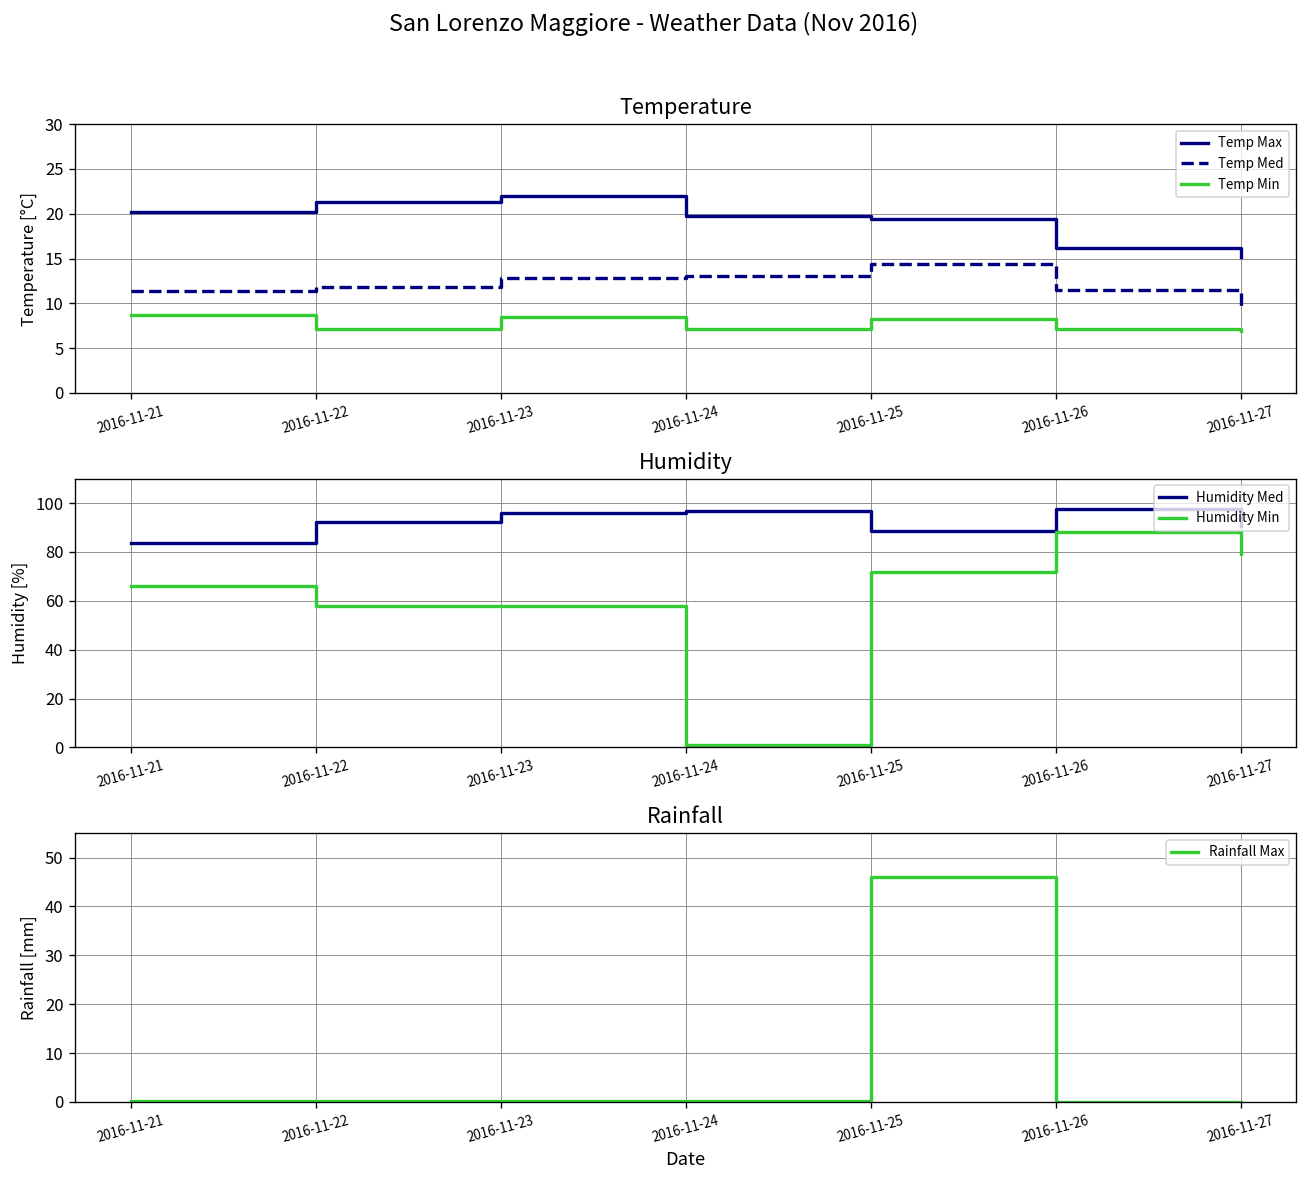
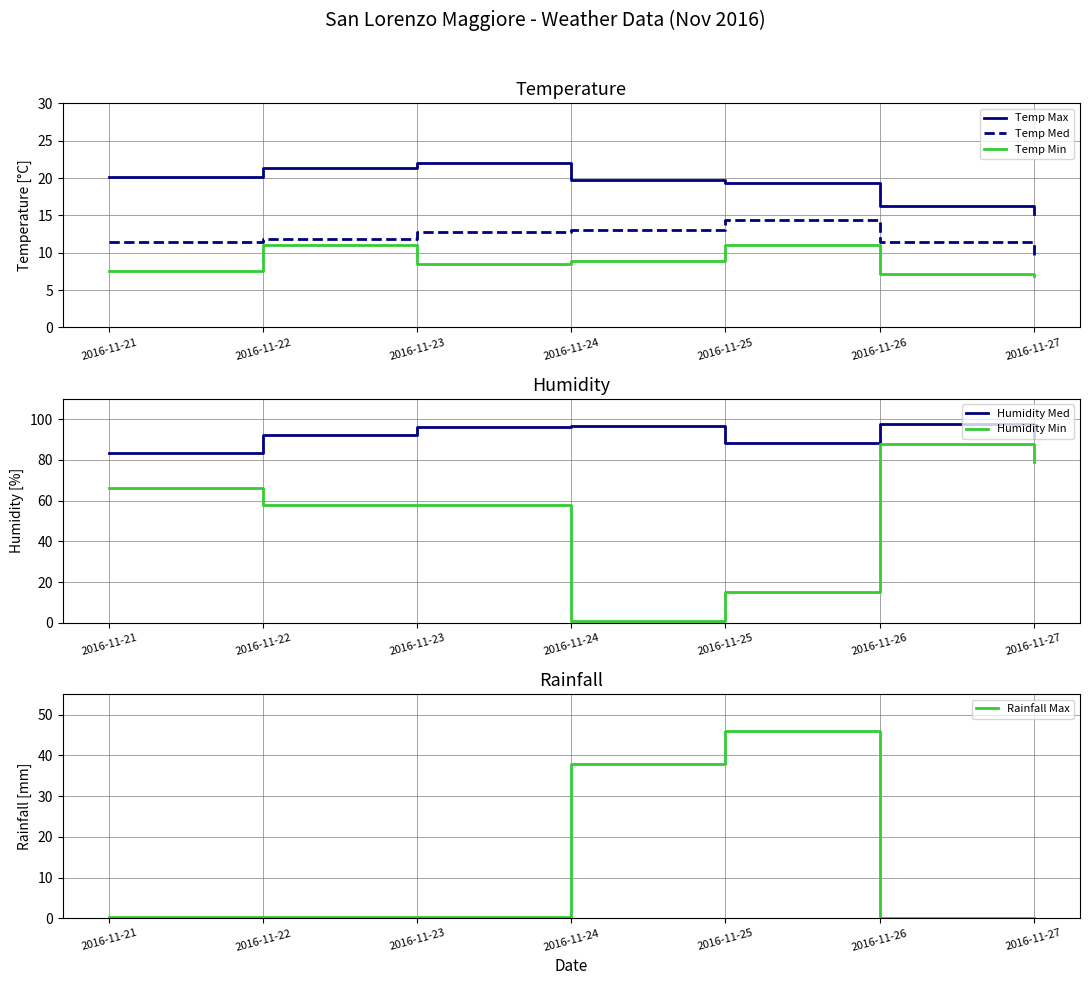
Temperature, Temp Min, 2016-11-21: 9 -> 8
Temperature, Temp Min, 2016-11-22: 7 -> 11
Temperature, Temp Min, 2016-11-24: 7 -> 9
Temperature, Temp Min, 2016-11-25: 8 -> 11
Humidity, Humidity Min, 2016-11-25: 72 -> 15
Rainfall, 2016-11-24: 0 -> 38
